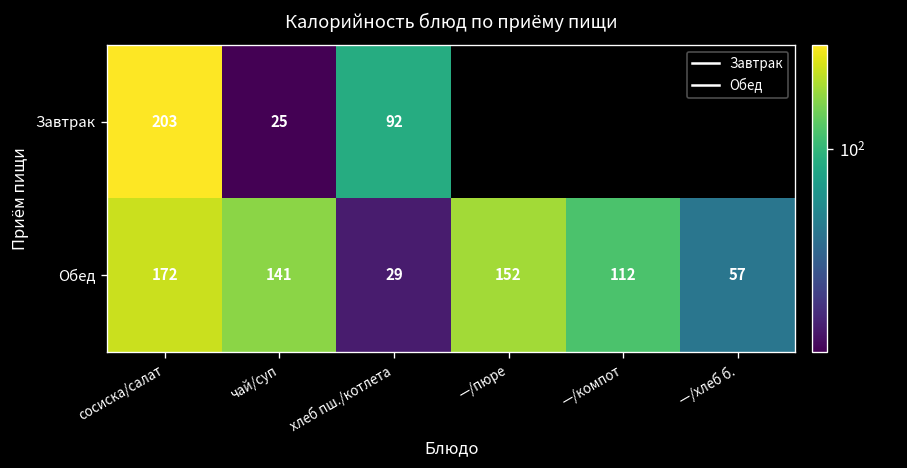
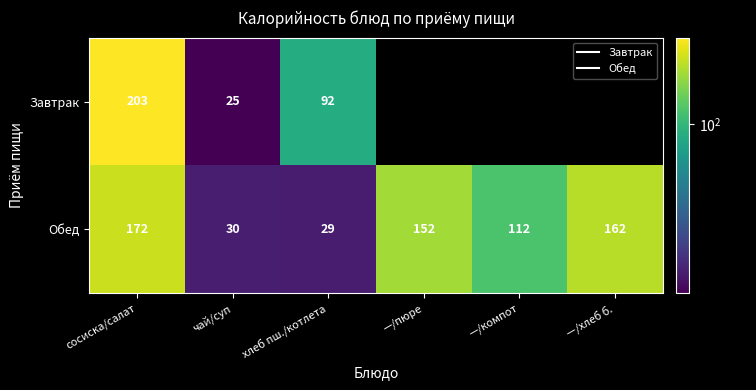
Обед, чай/суп: 141 -> 30
Обед, —/хлеб б.: 57 -> 162
